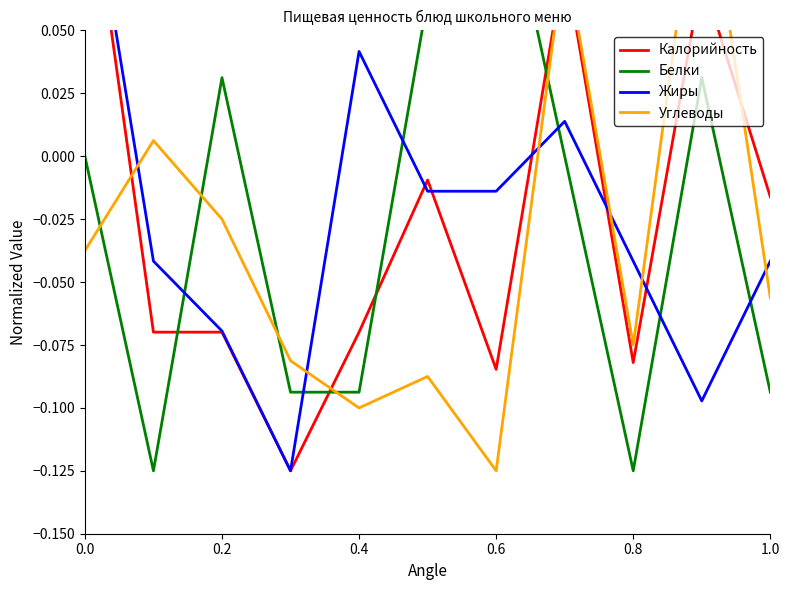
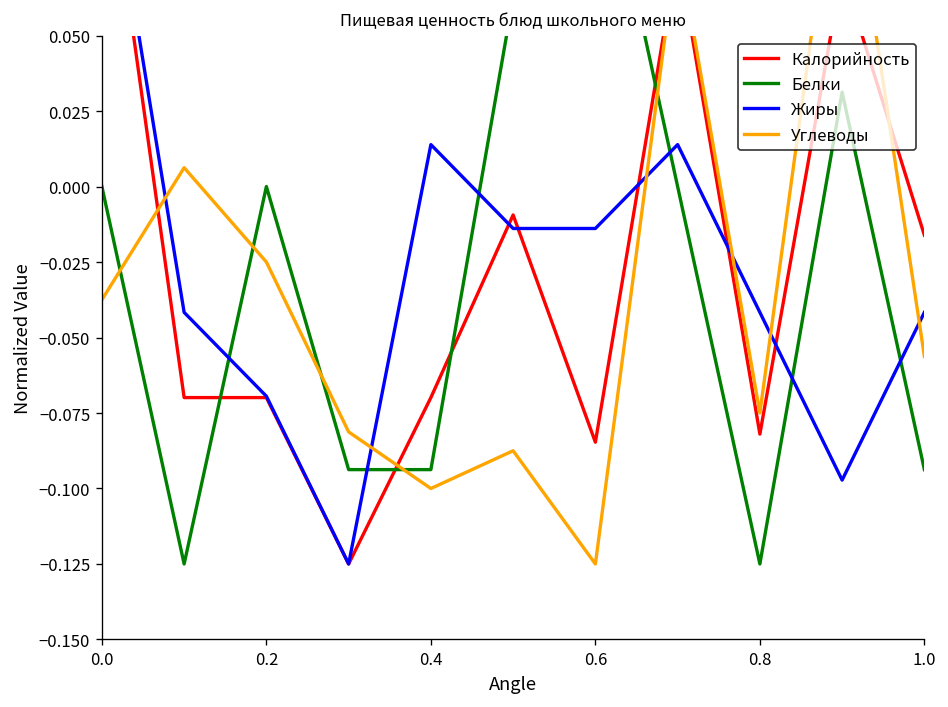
Белки, 0.2: 0.031 -> 0.000
Жиры, 0.4: 0.042 -> 0.014
